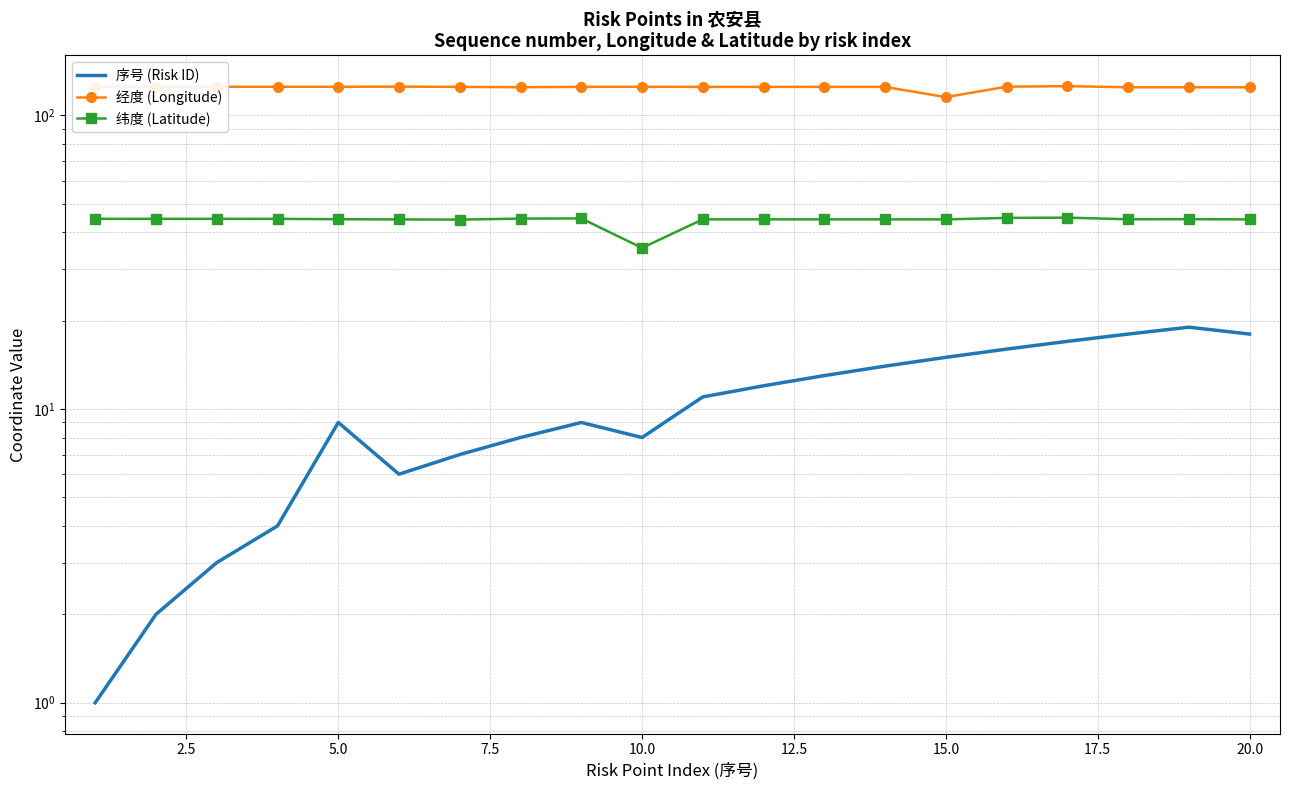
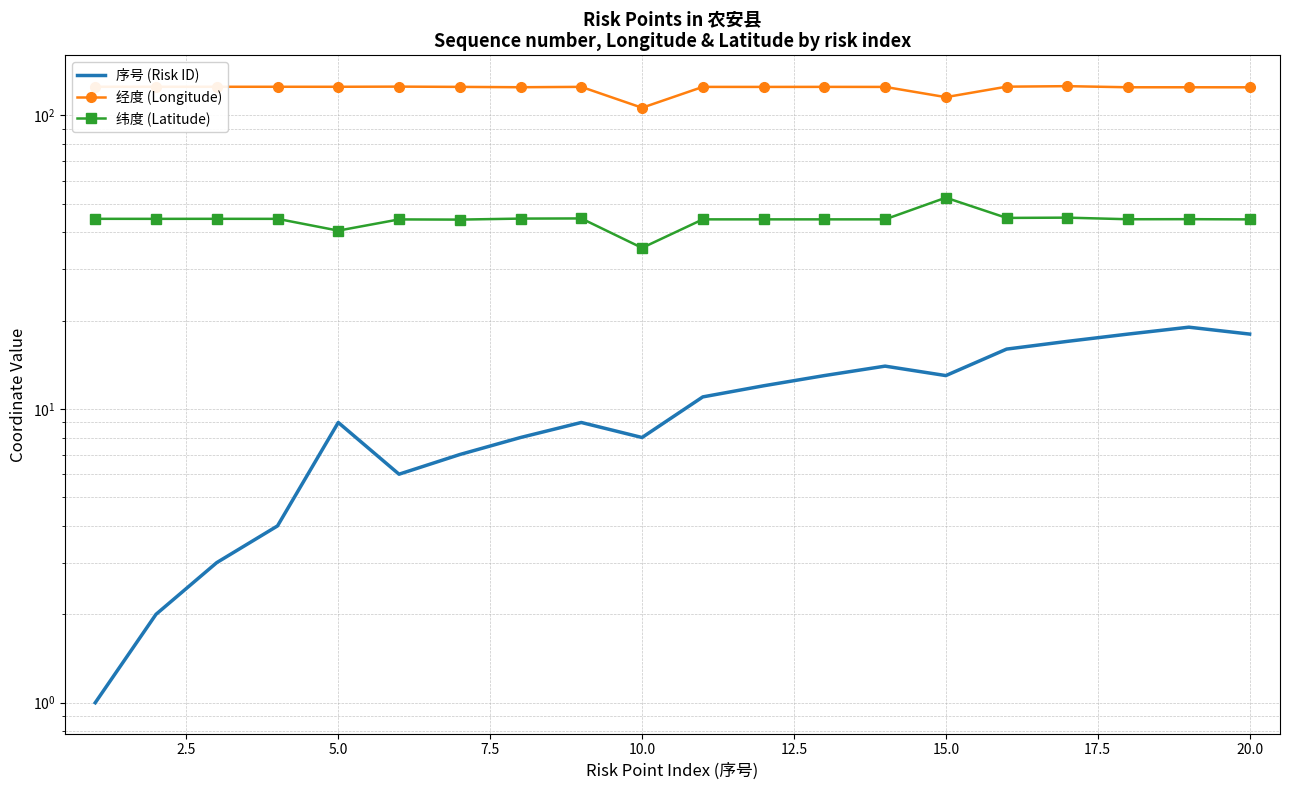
纬度 (Latitude), 5.0: 44 -> 41
经度 (Longitude), 10.0: 125 -> 106
序号 (Risk ID), 15.0: 15 -> 13
纬度 (Latitude), 15.0: 44 -> 52
